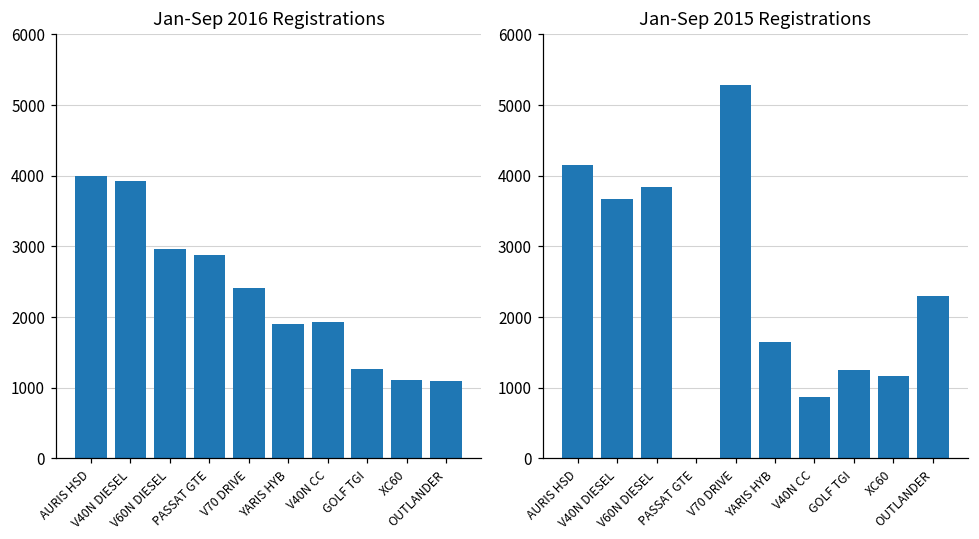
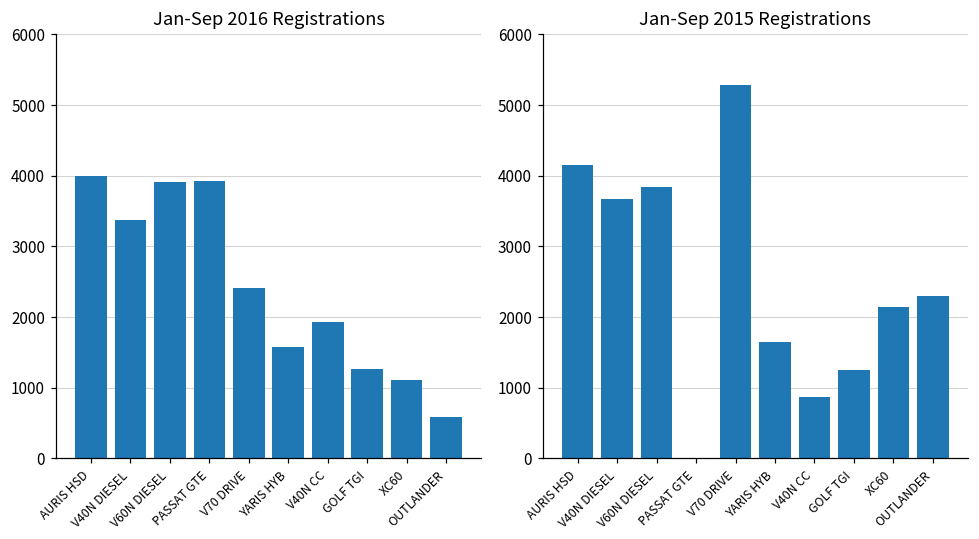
Jan-Sep 2016 Registrations, V40N DIESEL: 3900 -> 3400
Jan-Sep 2016 Registrations, V60N DIESEL: 3000 -> 3900
Jan-Sep 2016 Registrations, PASSAT GTE: 2900 -> 3900
Jan-Sep 2016 Registrations, YARIS HYB: 1900 -> 1600
Jan-Sep 2016 Registrations, OUTLANDER: 1100 -> 600
Jan-Sep 2015 Registrations, XC60: 1200 -> 2100
